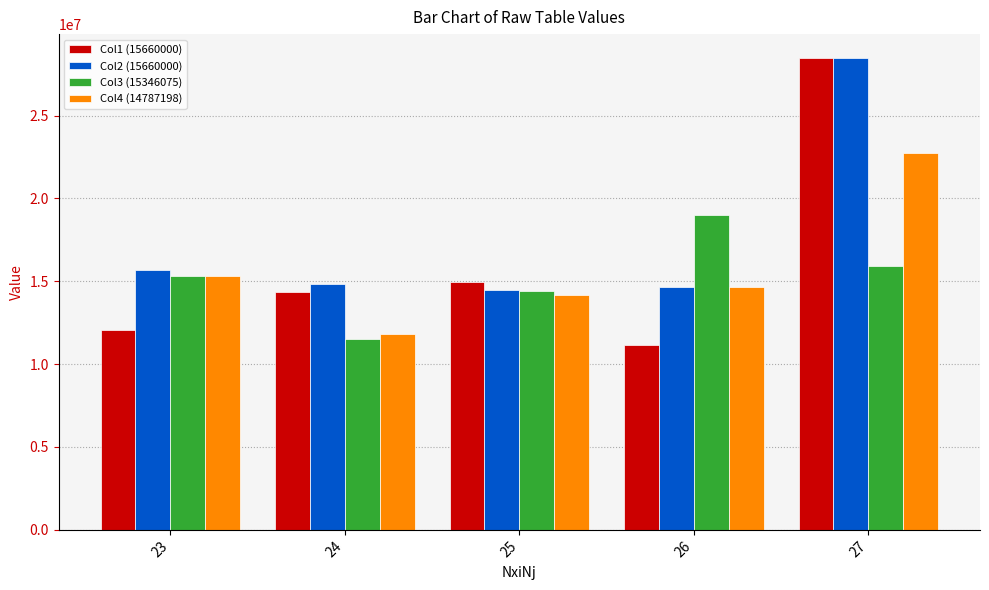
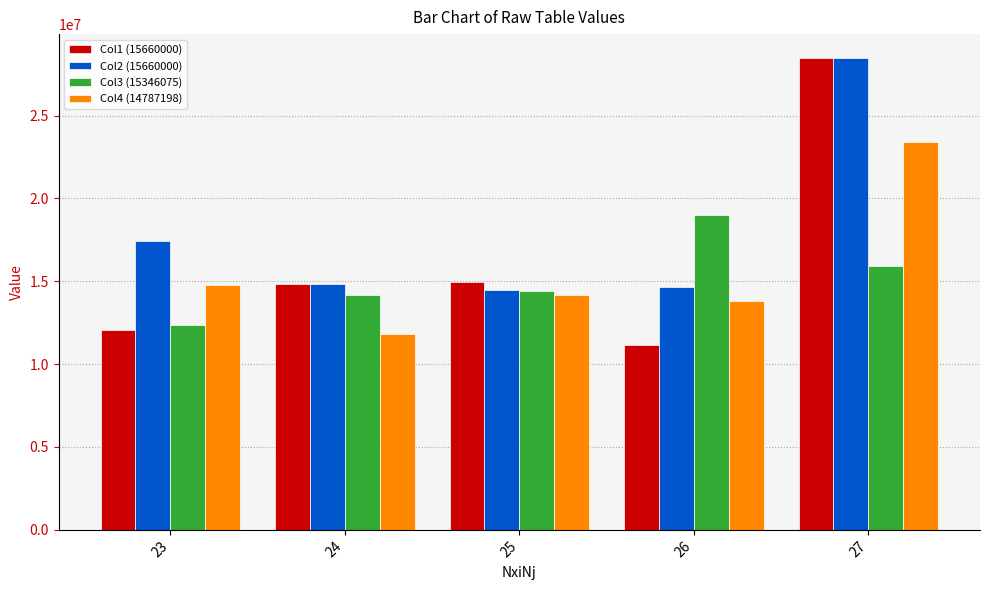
Col2 (15660000), 23: 15700000 -> 17400000
Col3 (15346075), 23: 15300000 -> 12400000
Col4 (14787198), 23: 15300000 -> 14800000
Col1 (15660000), 24: 14300000 -> 14800000
Col3 (15346075), 24: 11500000 -> 14200000
Col4 (14787198), 26: 14700000 -> 13800000
Col4 (14787198), 27: 22700000 -> 23400000
